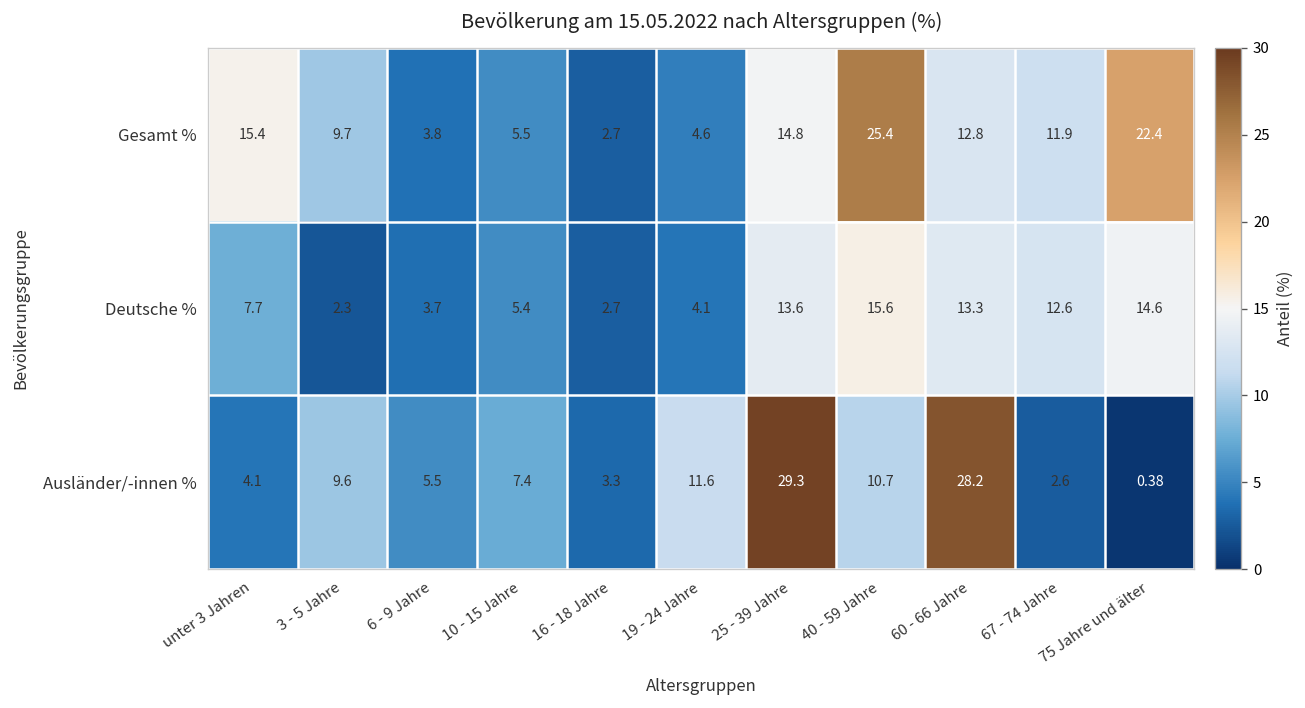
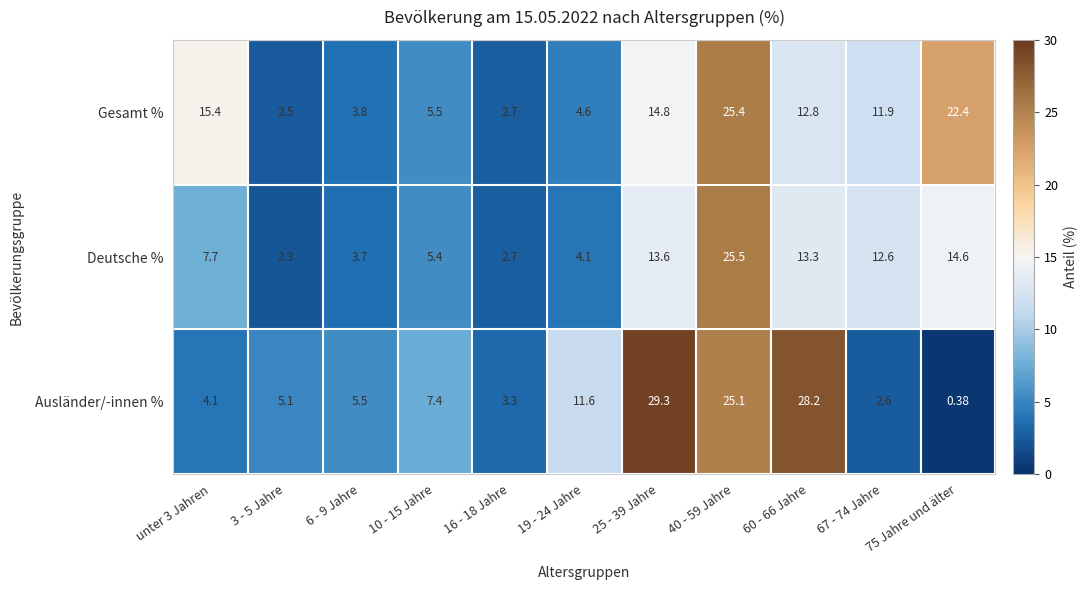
Gesamt %, 3 - 5 Jahre: 9.7 -> 2.5
Deutsche %, 40 - 59 Jahre: 15.6 -> 25.5
Ausländer/-innen %, 3 - 5 Jahre: 9.6 -> 5.1
Ausländer/-innen %, 40 - 59 Jahre: 10.7 -> 25.1
